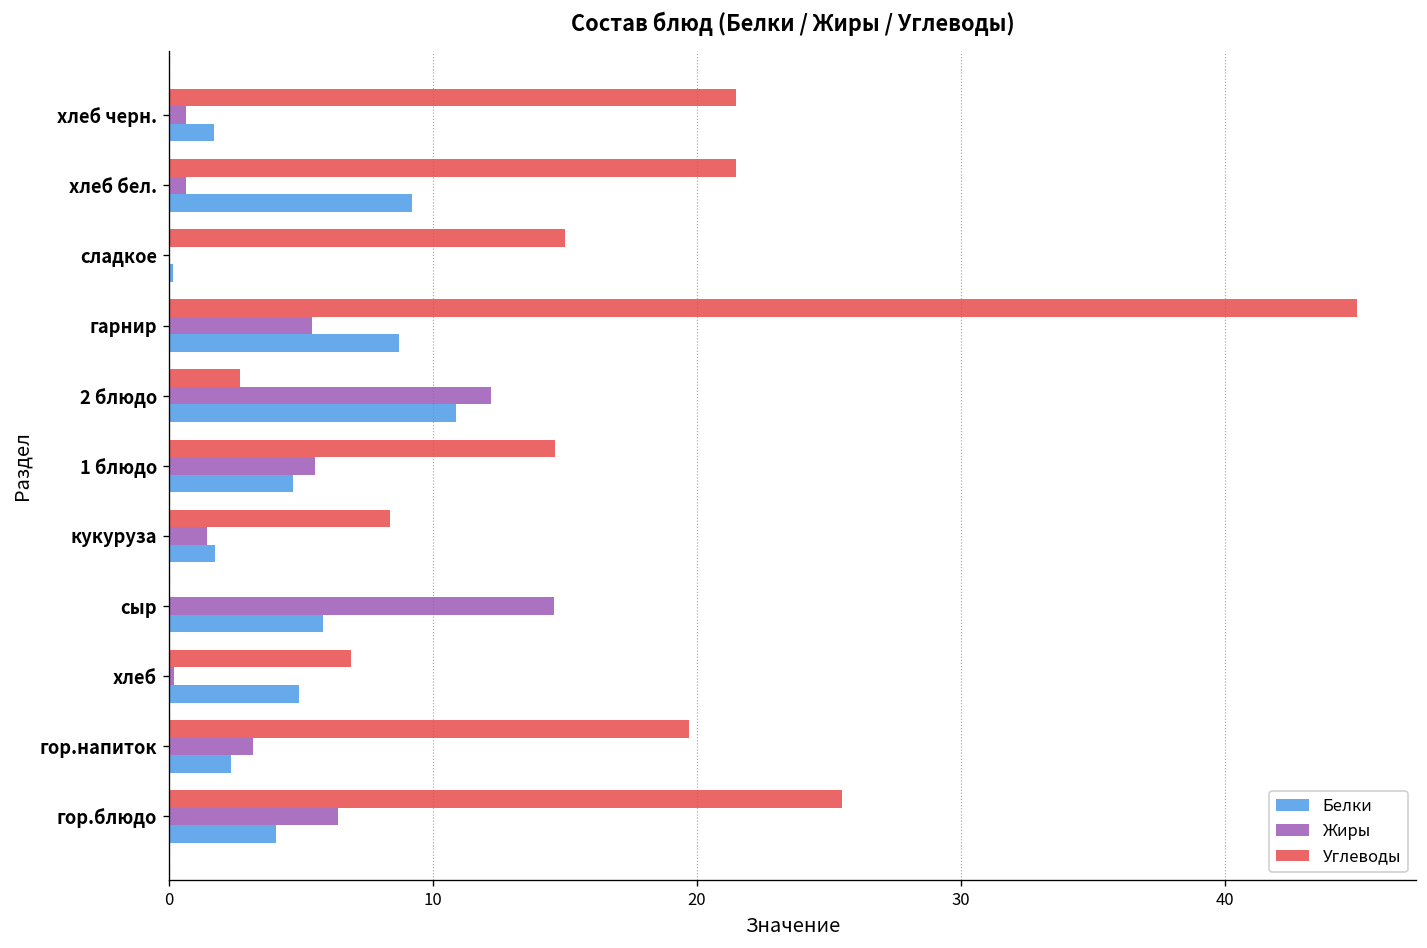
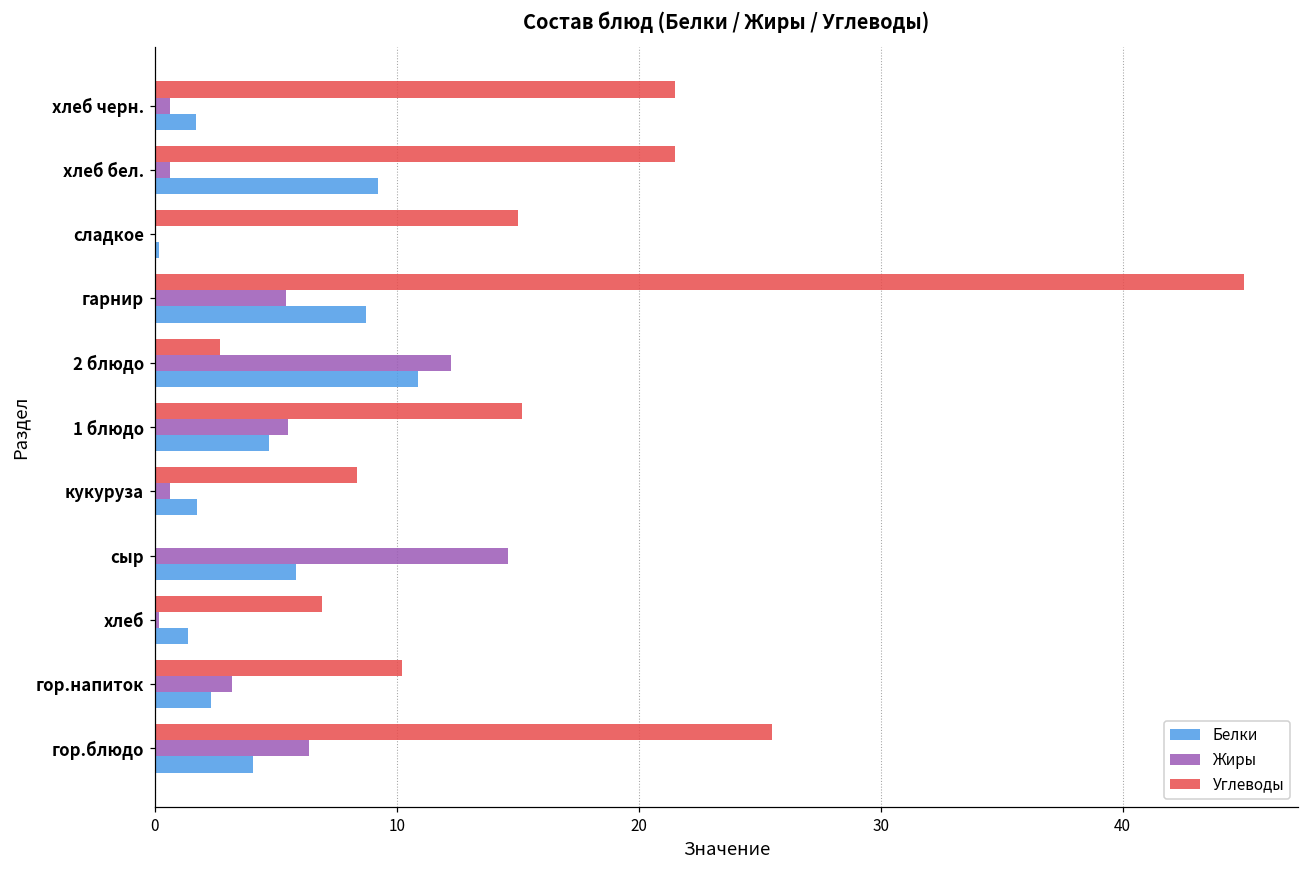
Углеводы, 1 блюдо: 14.6 -> 15.2
Жиры, кукуруза: 1.4 -> 0.6
Белки, хлеб: 4.9 -> 1.4
Углеводы, гор.напиток: 19.7 -> 10.2
